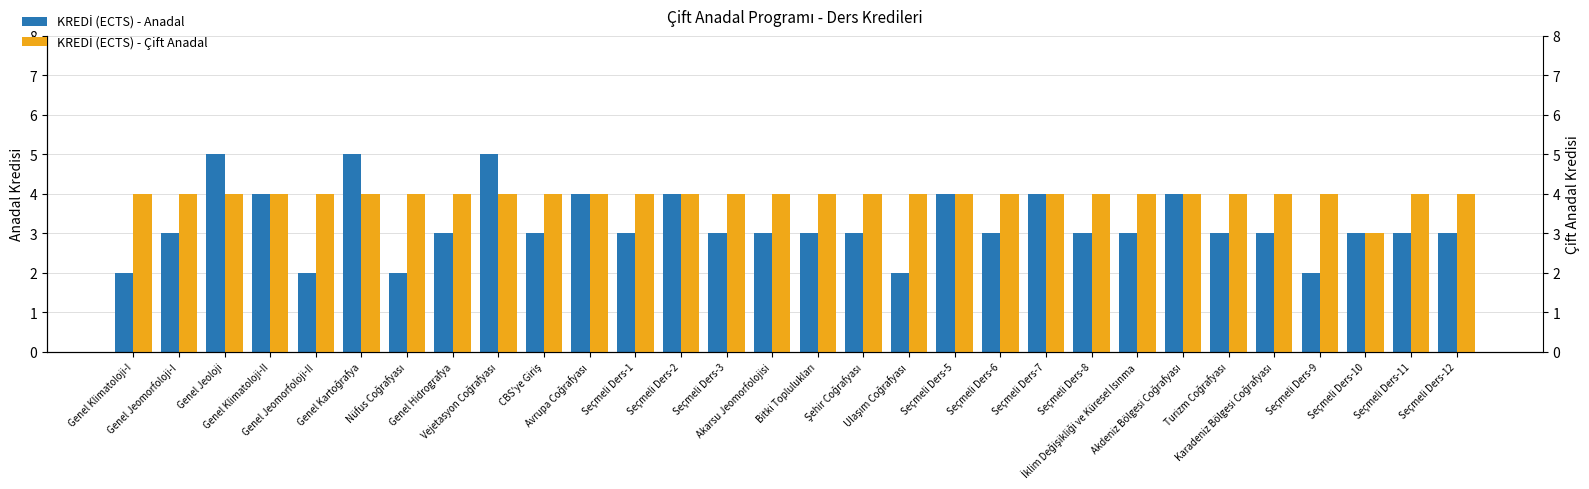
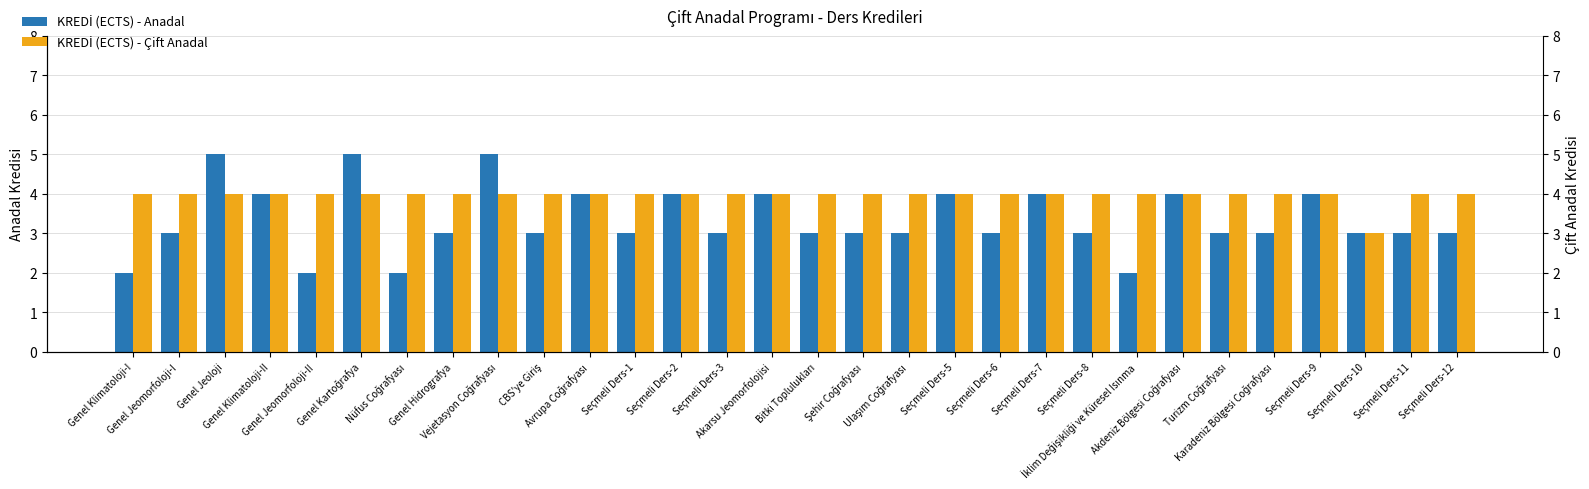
KREDİ (ECTS) - Anadal, Akarsu Jeomorfolojisi: 3 -> 4
KREDİ (ECTS) - Anadal, Ulaşım Coğrafyası: 2 -> 3
KREDİ (ECTS) - Anadal, İklim Değişikliği ve Küresel Isınma: 3 -> 2
KREDİ (ECTS) - Anadal, Seçmeli Ders-9: 2 -> 4
